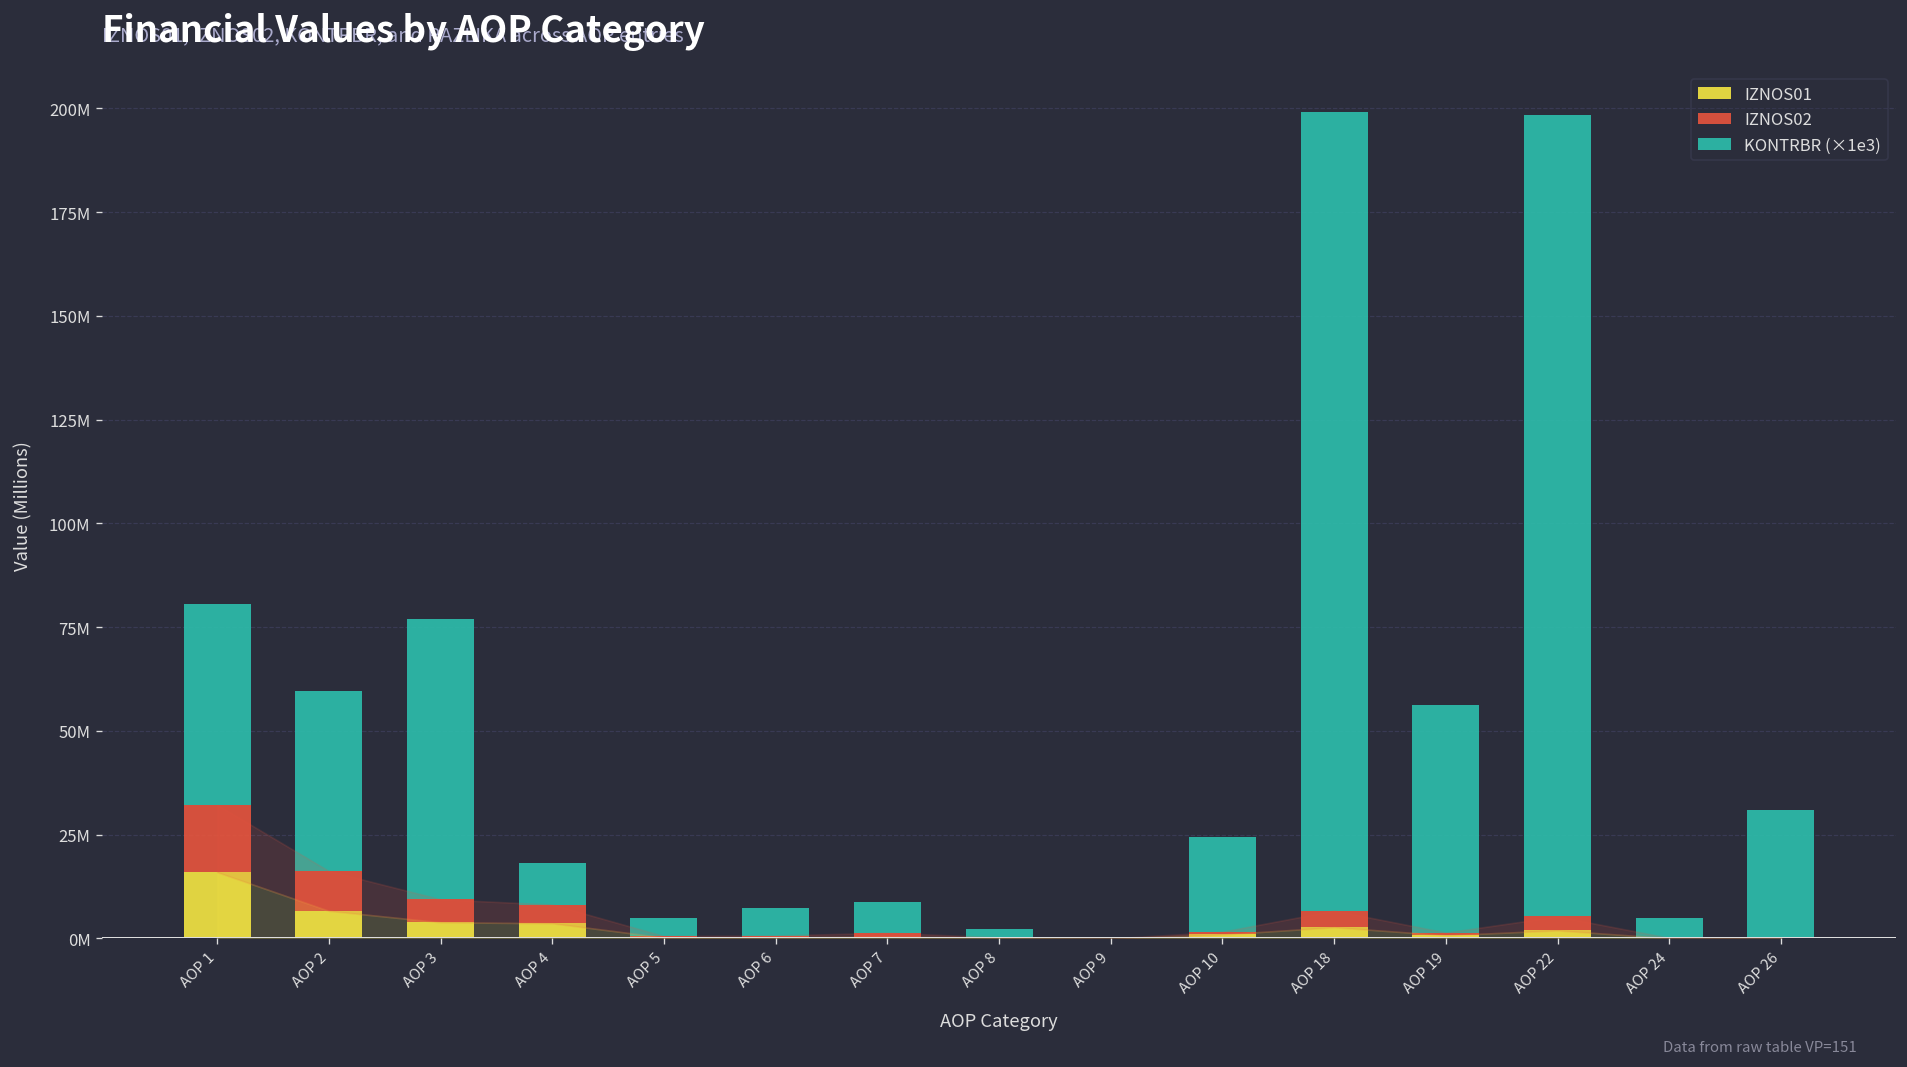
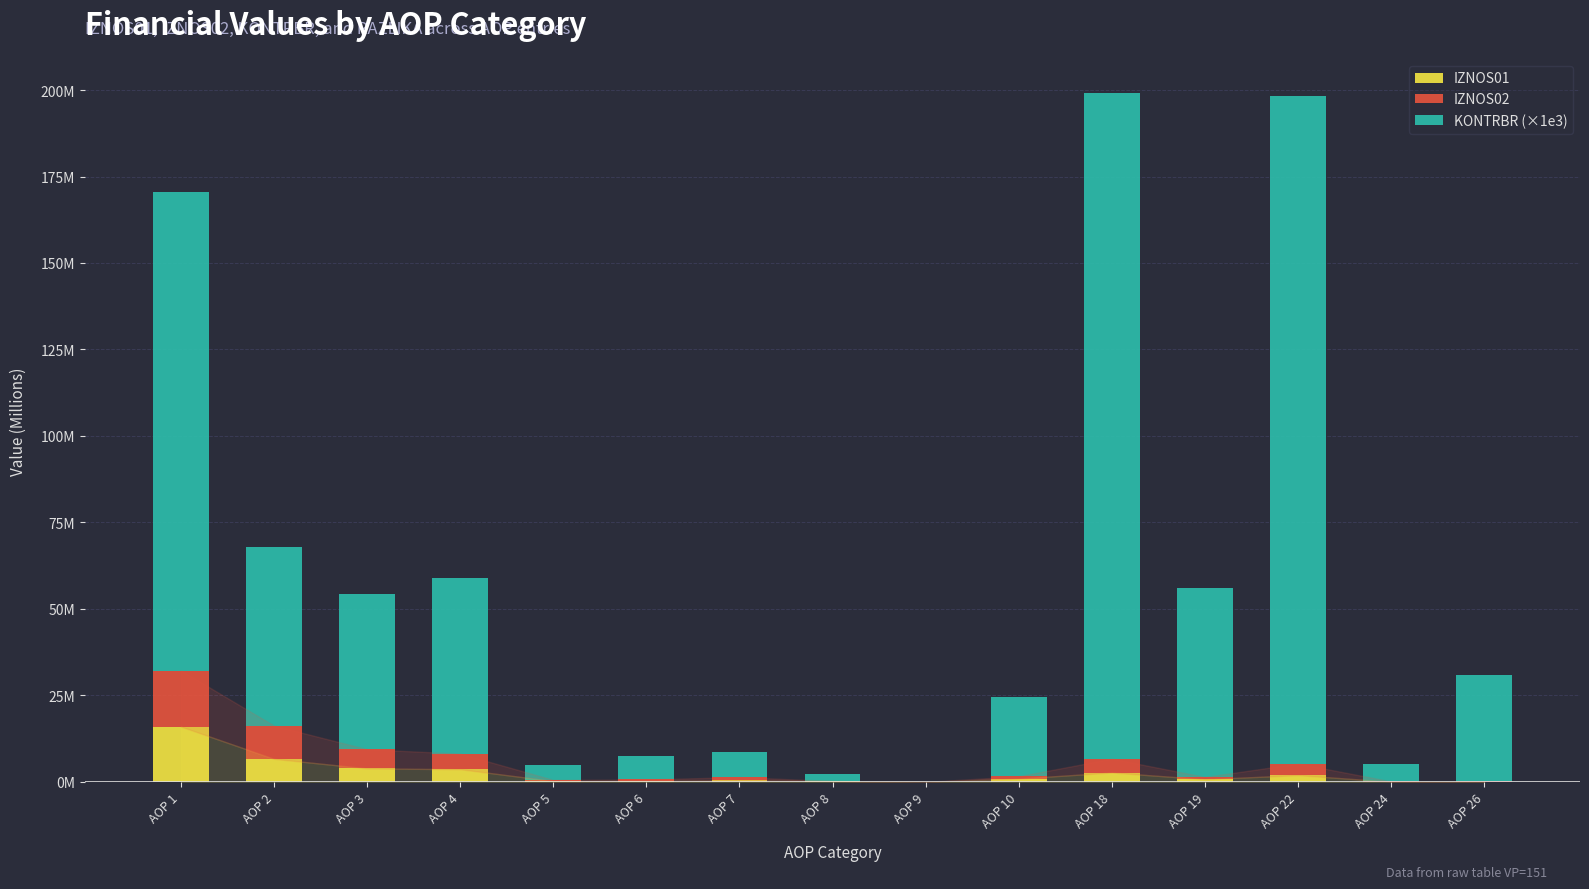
KONTRBR (×1e3), AOP 1: 48000000 -> 138000000
KONTRBR (×1e3), AOP 2: 43000000 -> 52000000
KONTRBR (×1e3), AOP 3: 67000000 -> 45000000
KONTRBR (×1e3), AOP 4: 10000000 -> 51000000
